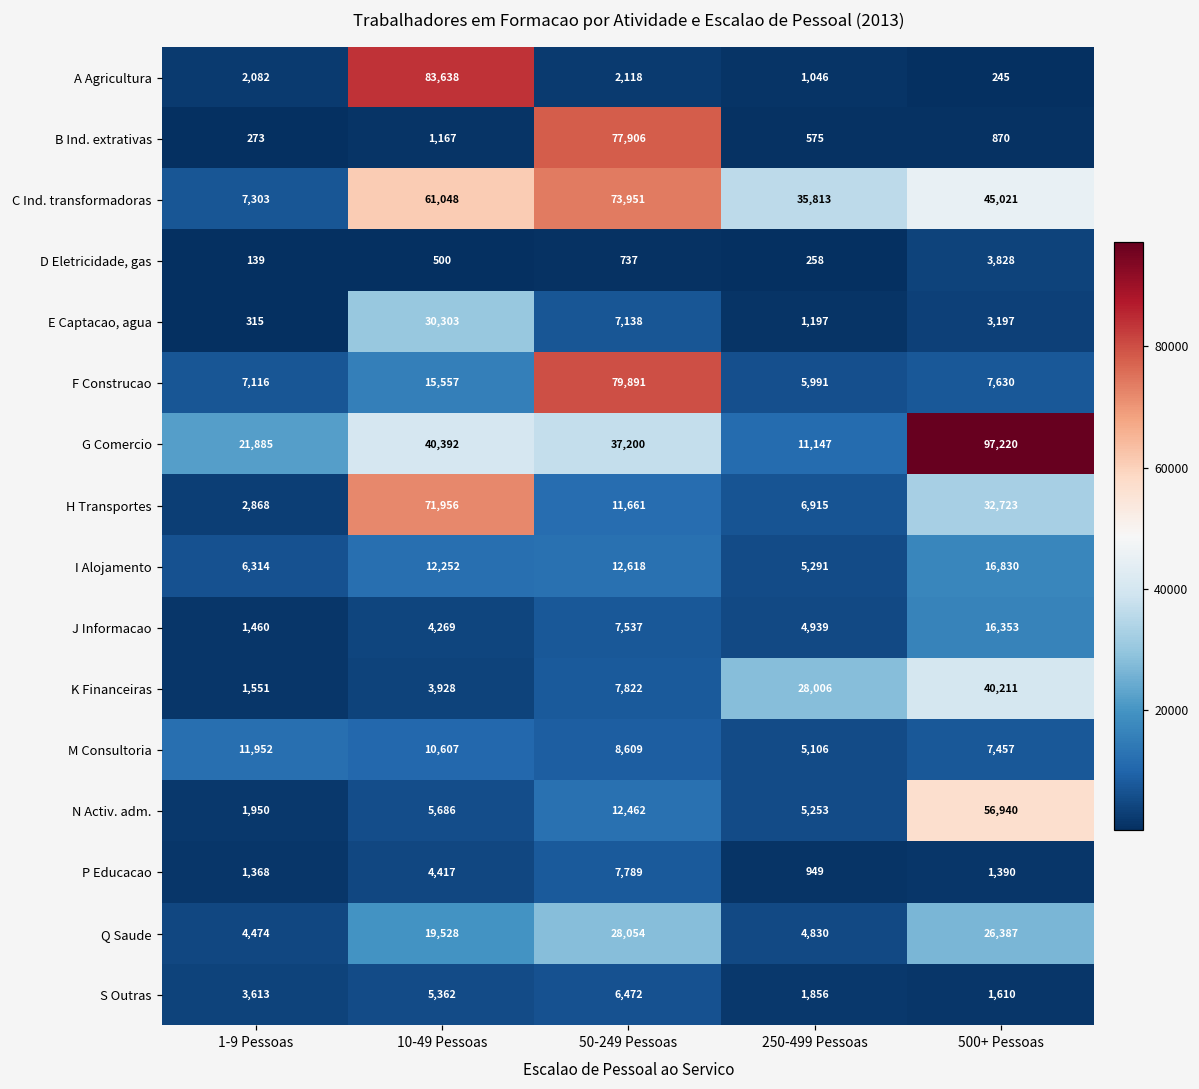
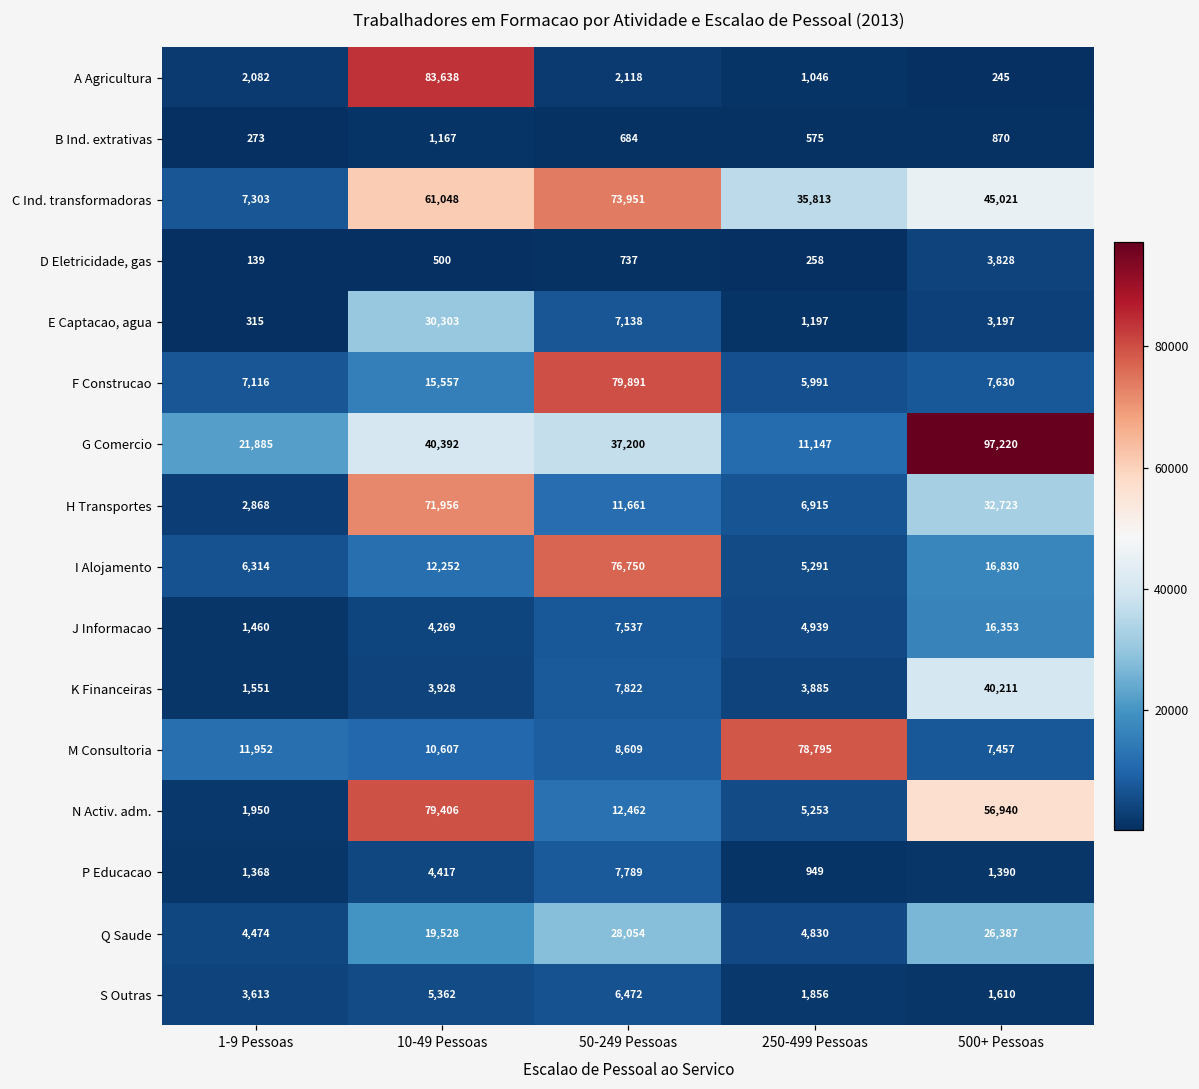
B Ind. extrativas, 50-249 Pessoas: 77,906 -> 684
I Alojamento, 50-249 Pessoas: 12,618 -> 76,750
K Financeiras, 250-499 Pessoas: 28,006 -> 3,885
M Consultoria, 250-499 Pessoas: 5,106 -> 78,795
N Activ. adm., 10-49 Pessoas: 5,686 -> 79,406
